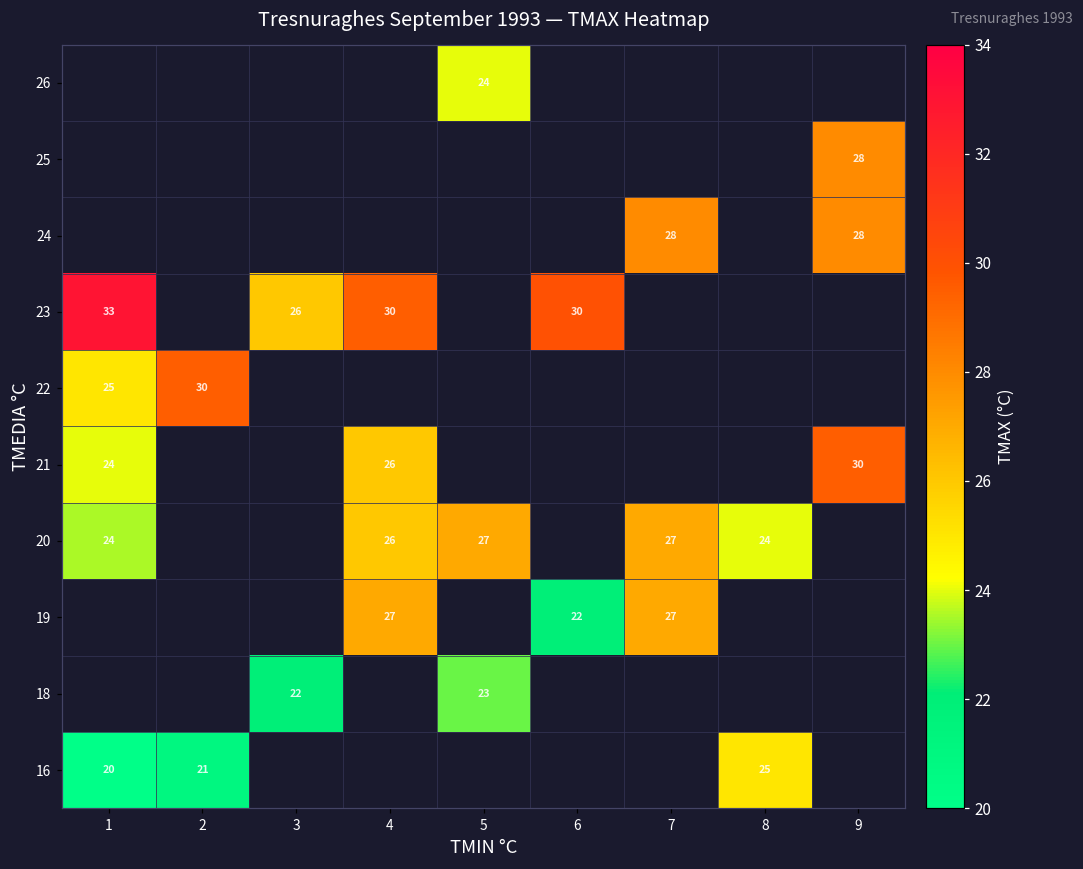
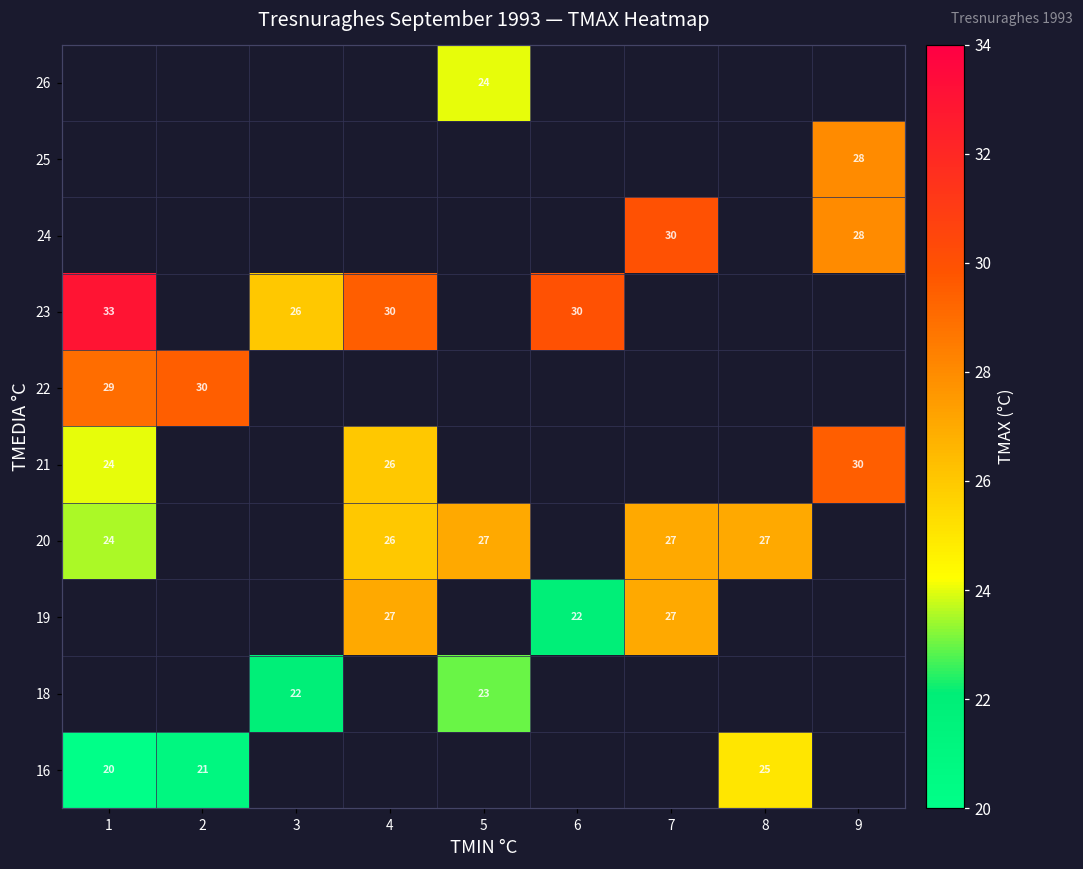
24, 7: 28 -> 30
22, 1: 25 -> 29
20, 8: 24 -> 27
